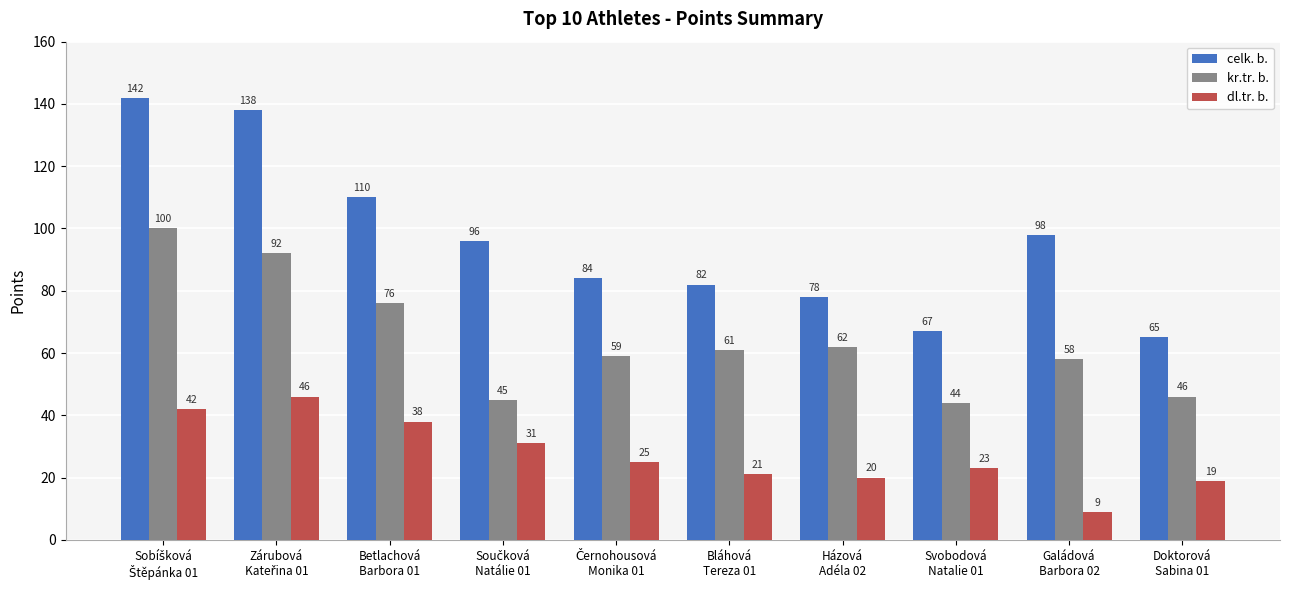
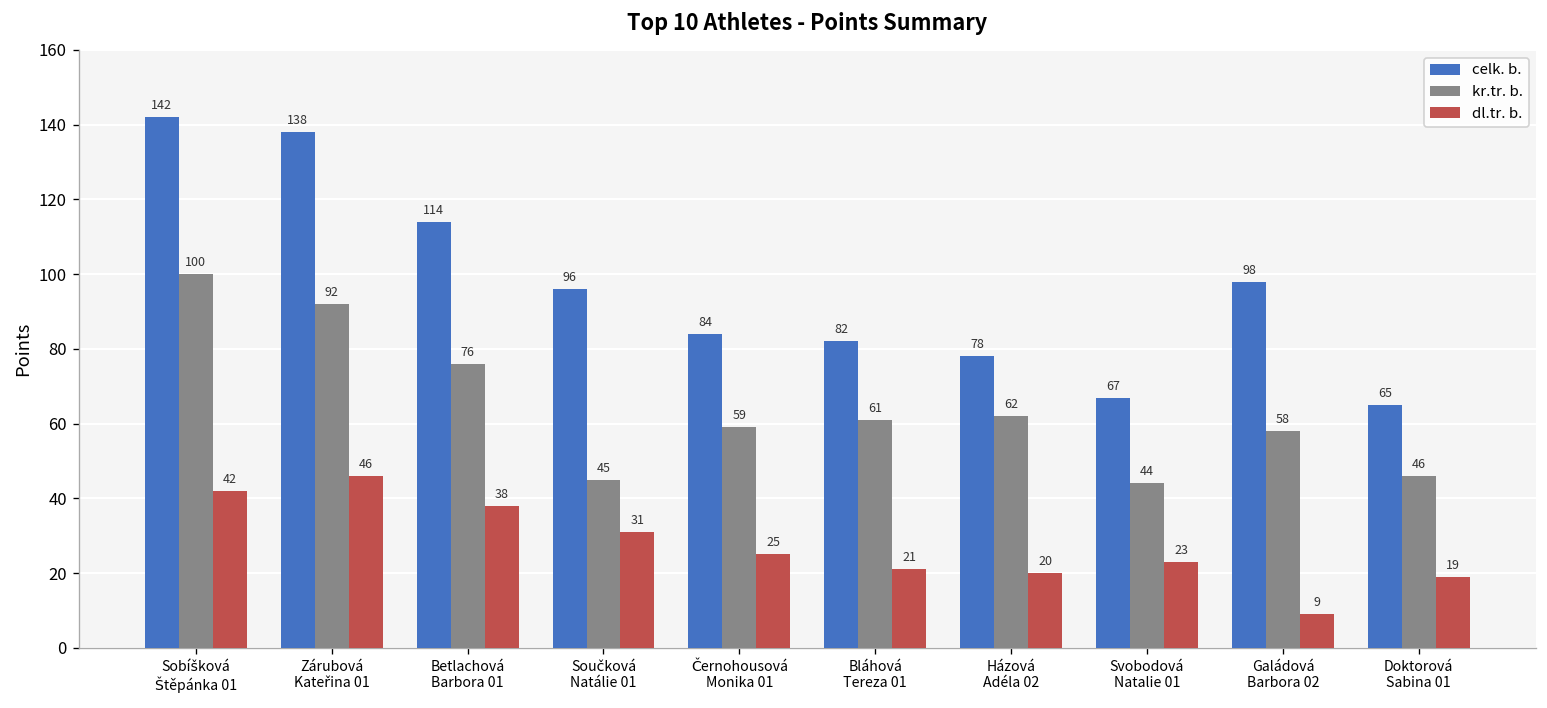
celk. b., Betlachová Barbora 01: 110 -> 114
